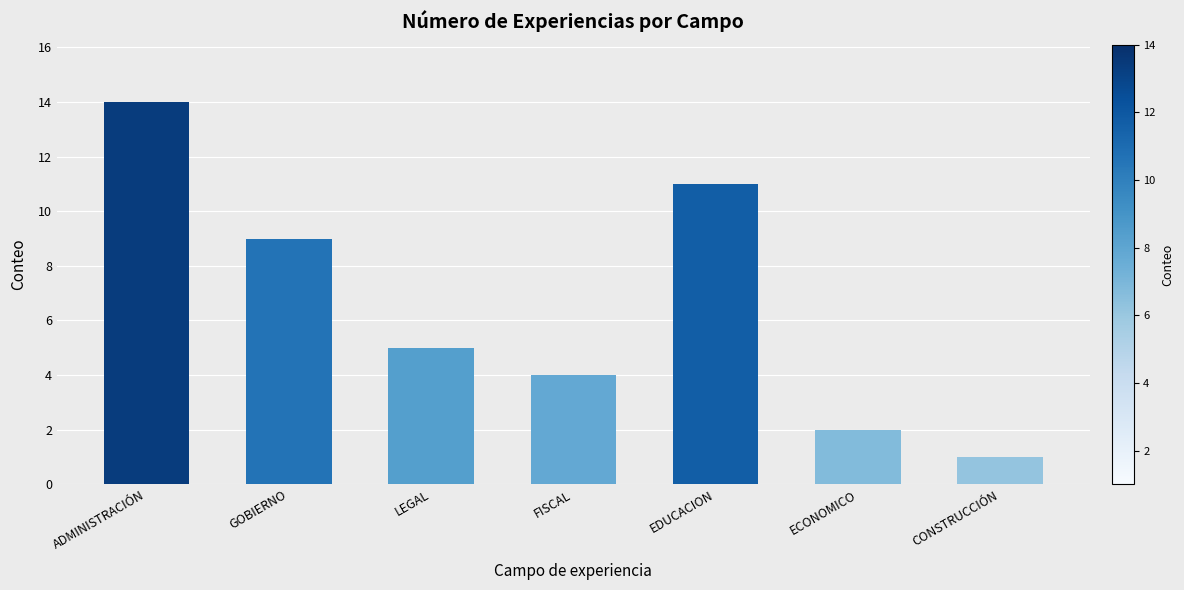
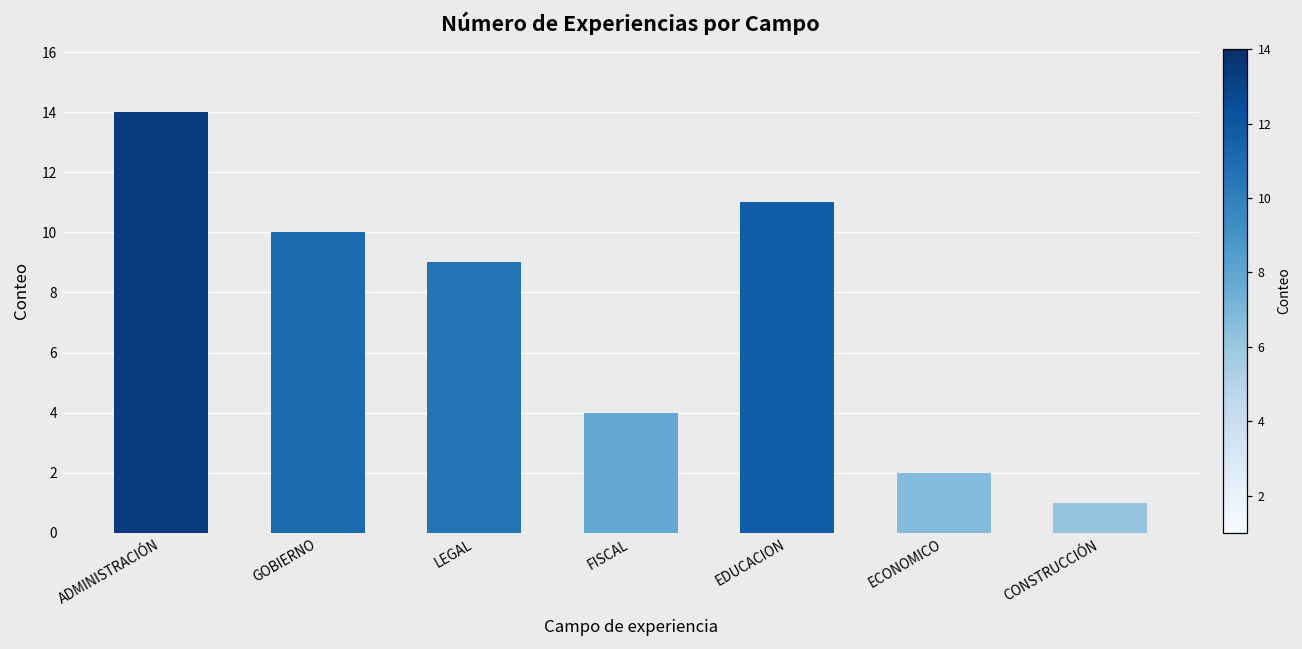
GOBIERNO: 9 -> 10
LEGAL: 5 -> 9
